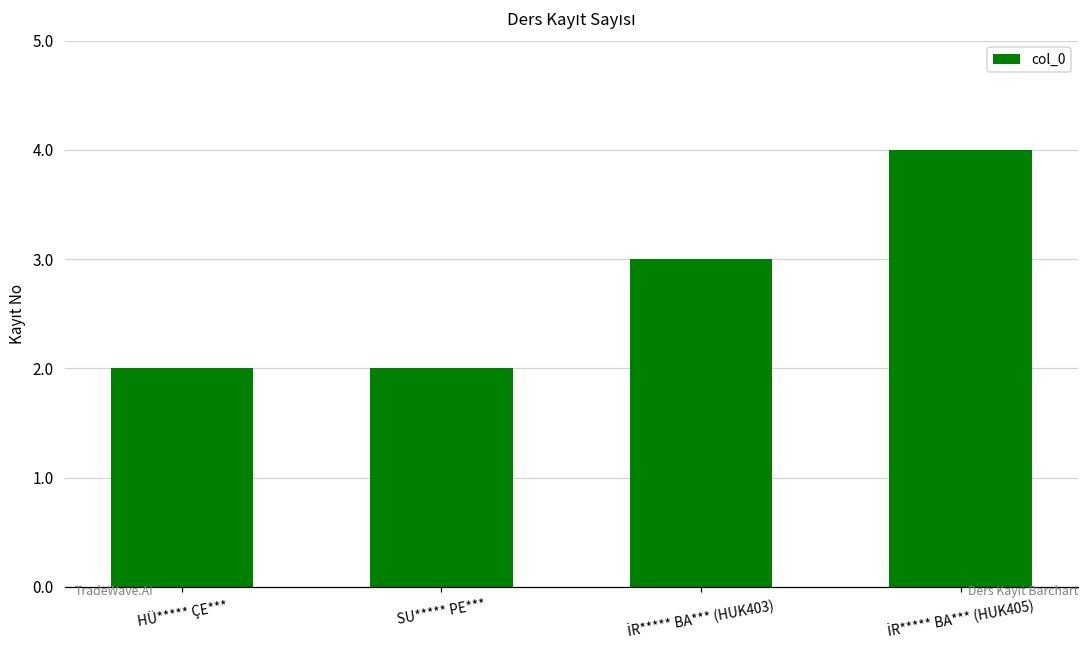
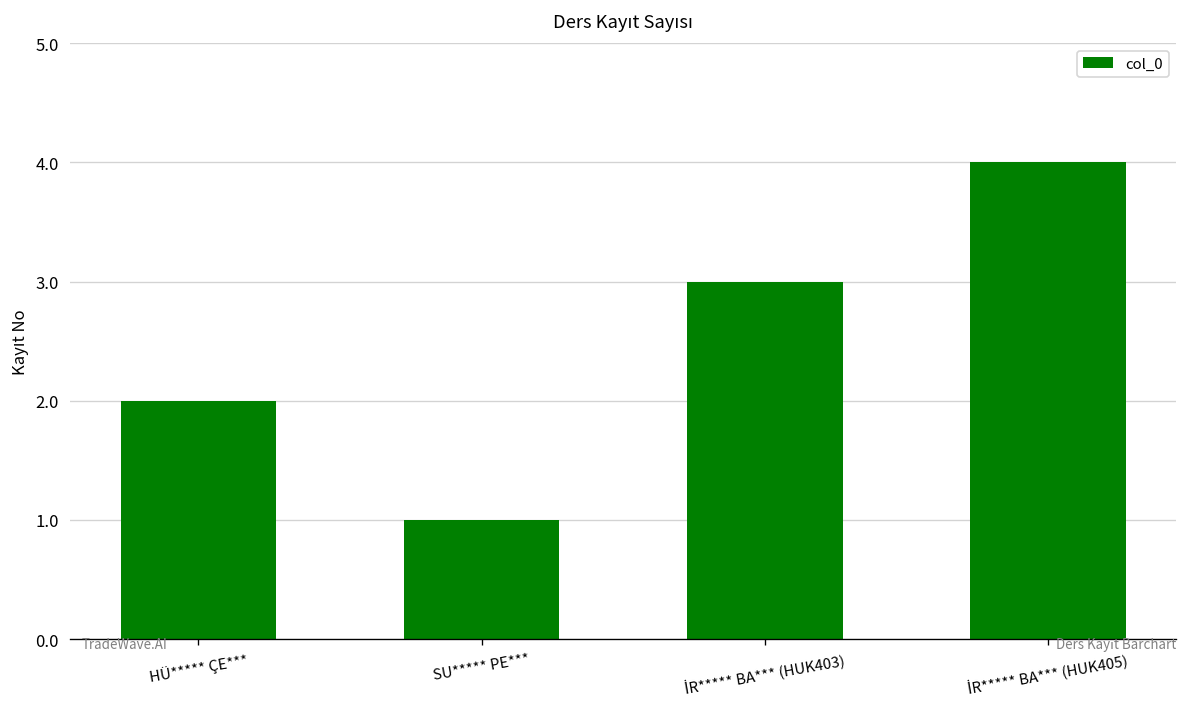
SU***** PE***: 2 -> 1
